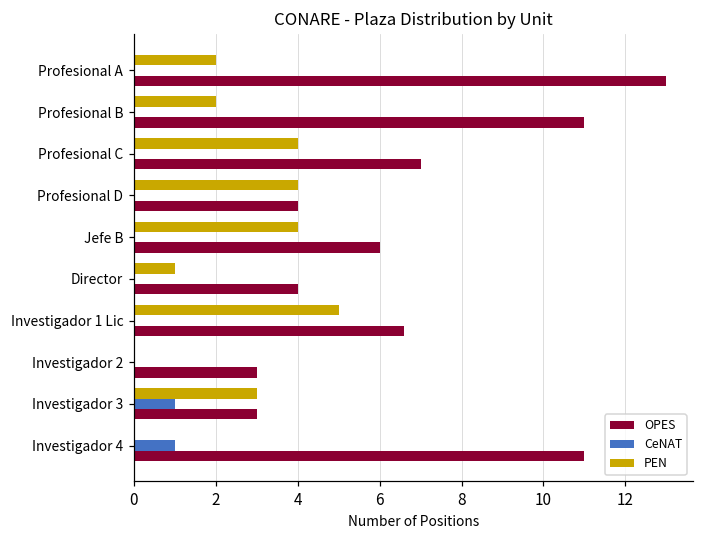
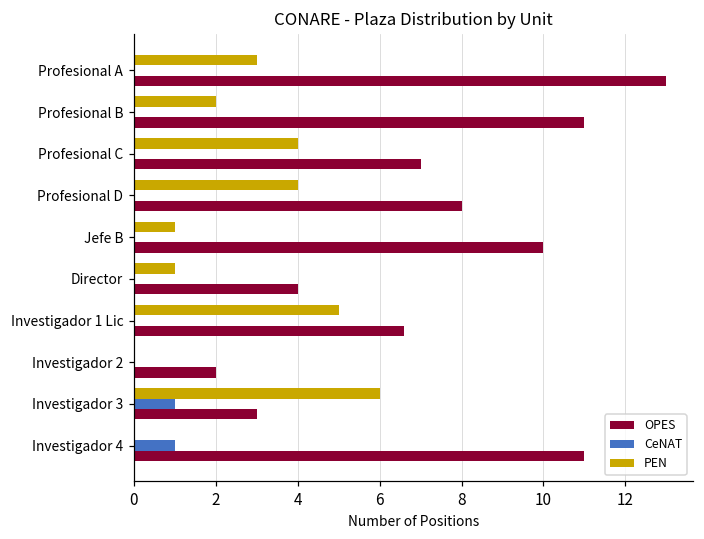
PEN, Profesional A: 2 -> 3
OPES, Profesional D: 4 -> 8
PEN, Jefe B: 4 -> 1
OPES, Jefe B: 6 -> 10
OPES, Investigador 2: 3 -> 2
PEN, Investigador 3: 3 -> 6
